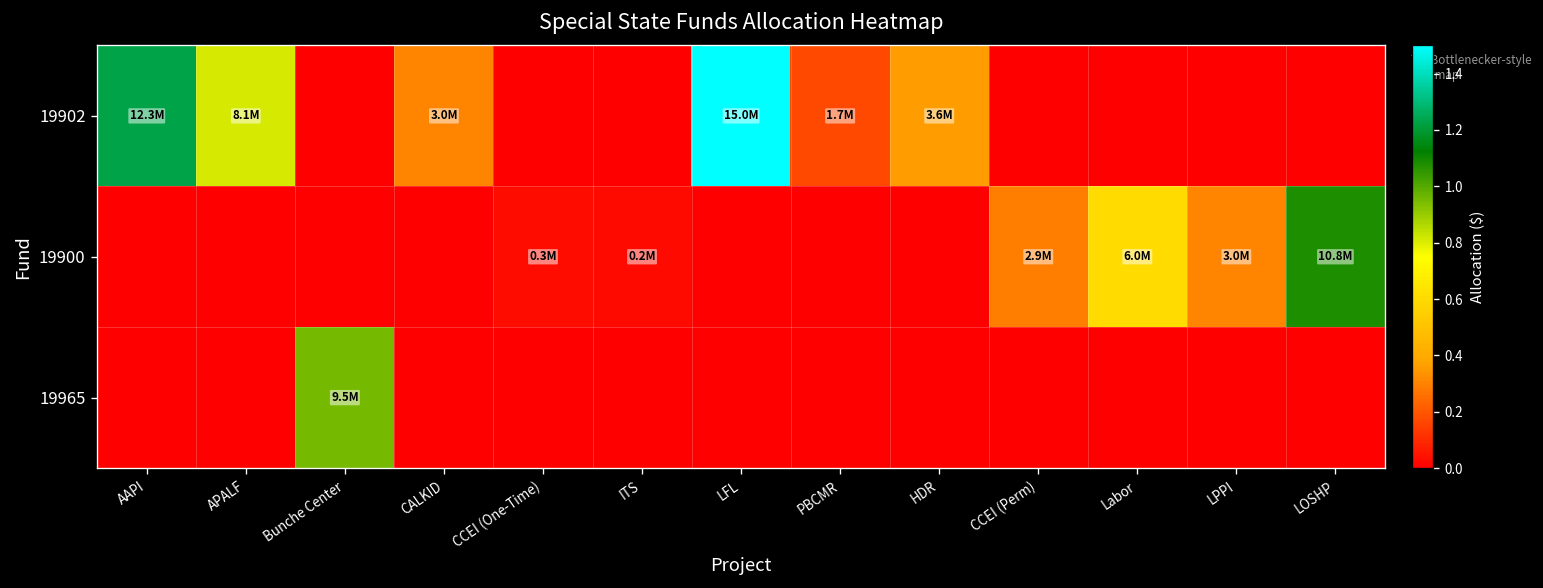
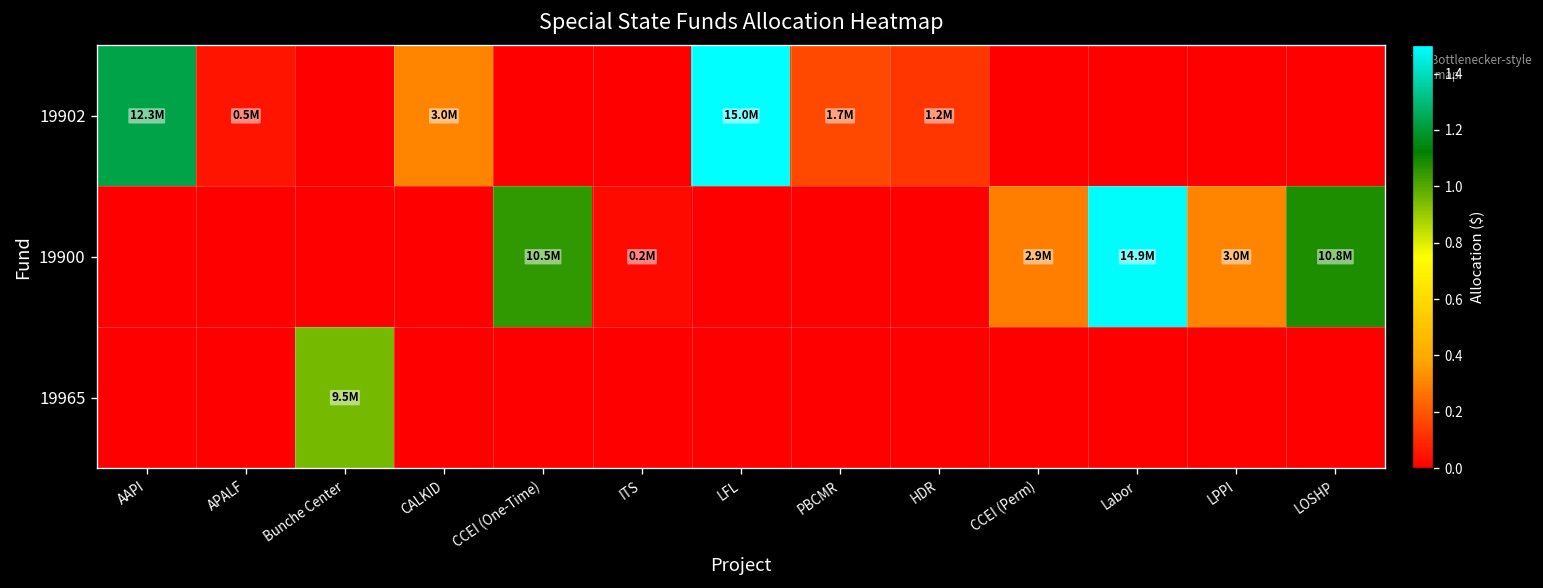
19902, APALF: 8.1M -> 0.5M
19902, HDR: 3.6M -> 1.2M
19900, CCEI (One-Time): 0.3M -> 10.5M
19900, Labor: 6.0M -> 14.9M
